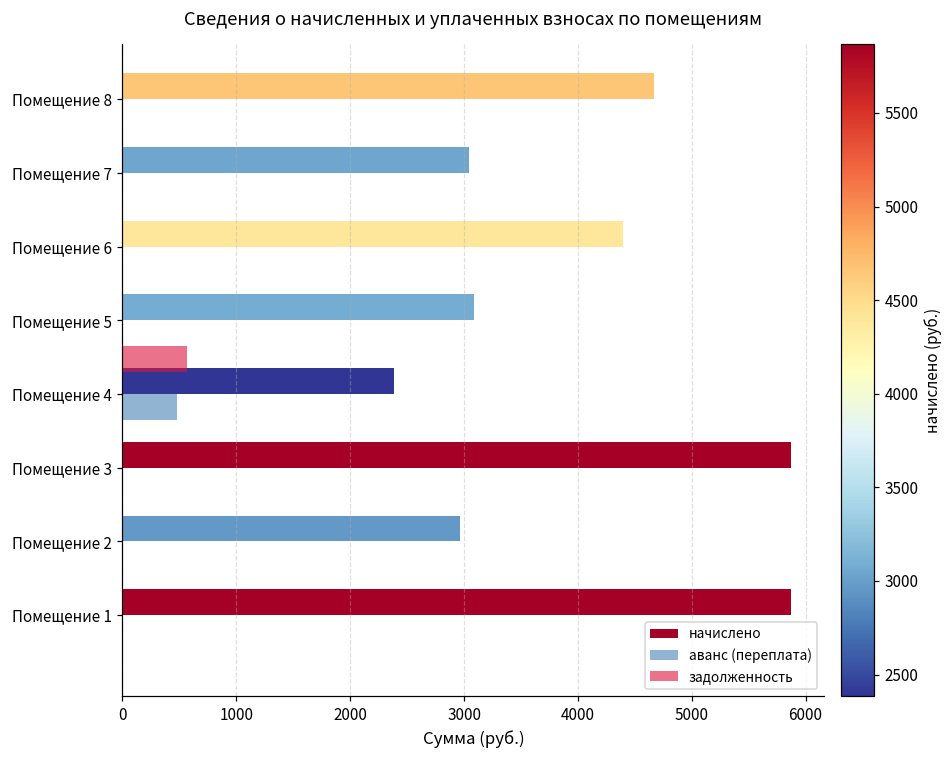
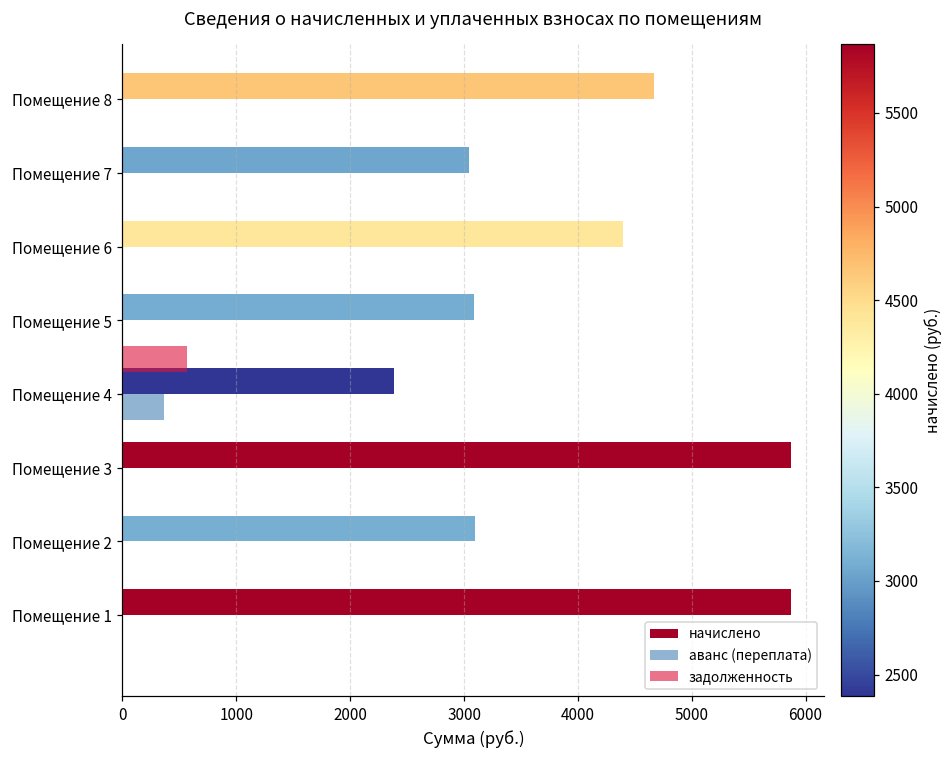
аванс (переплата), Помещение 4: 480 -> 370
начислено, Помещение 2: 2970 -> 3100
